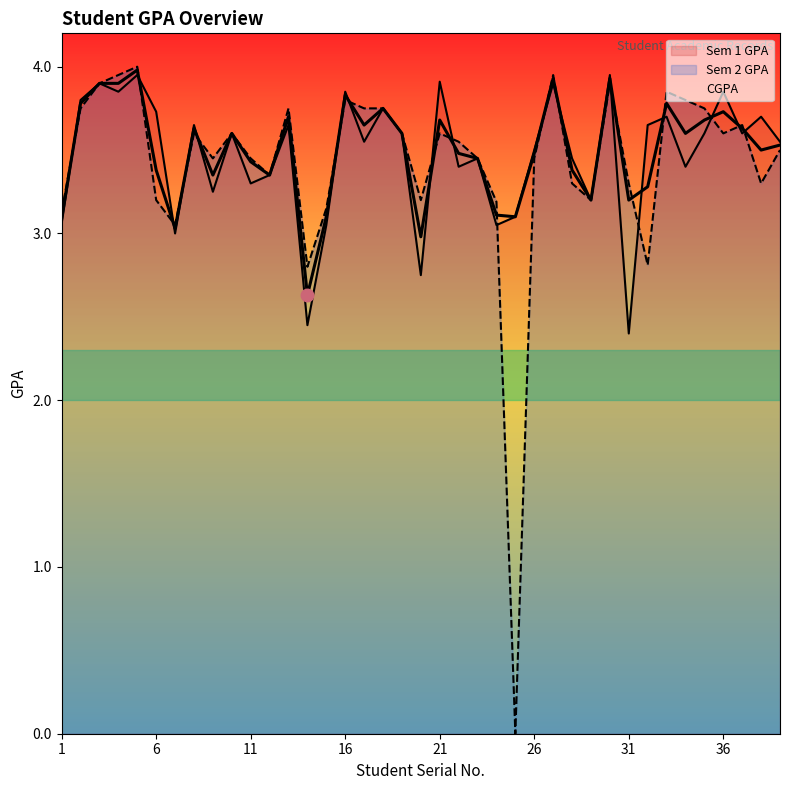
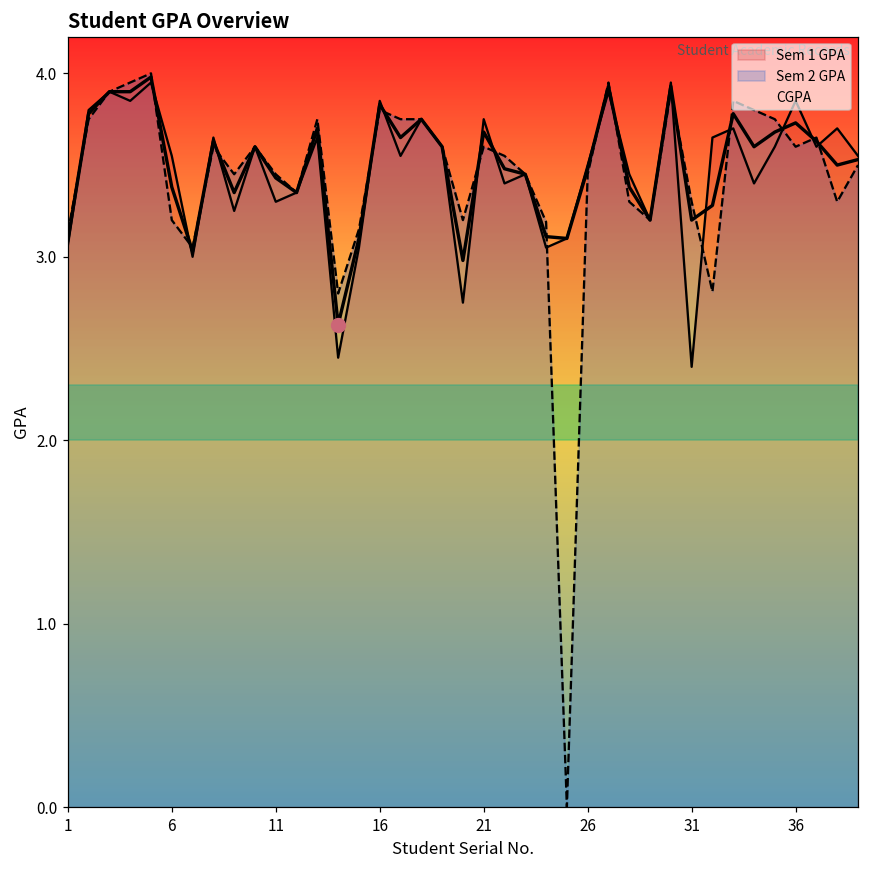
Sem 1 GPA, 6: 3.73 -> 3.55
Sem 1 GPA, 21: 3.91 -> 3.75
